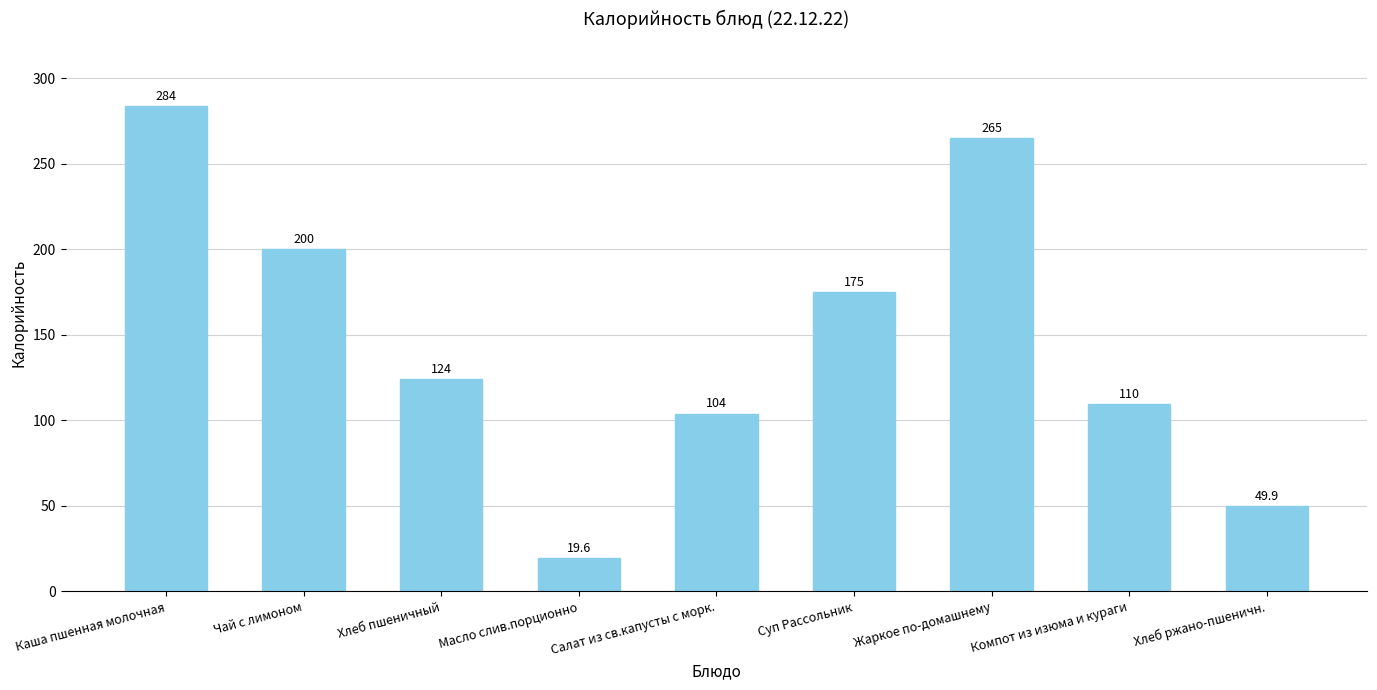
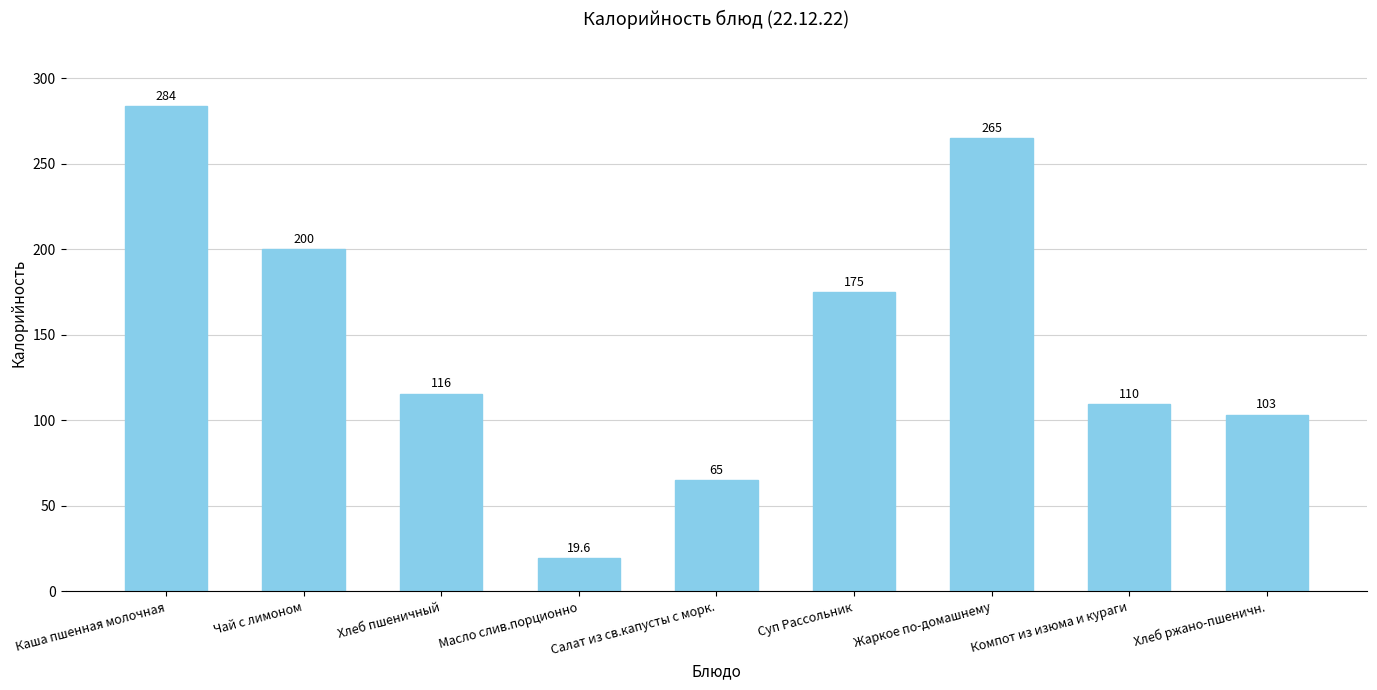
Хлеб пшеничный: 124 -> 116
Салат из св.капусты с морк.: 104 -> 65
Хлеб ржано-пшеничн.: 49.9 -> 103
